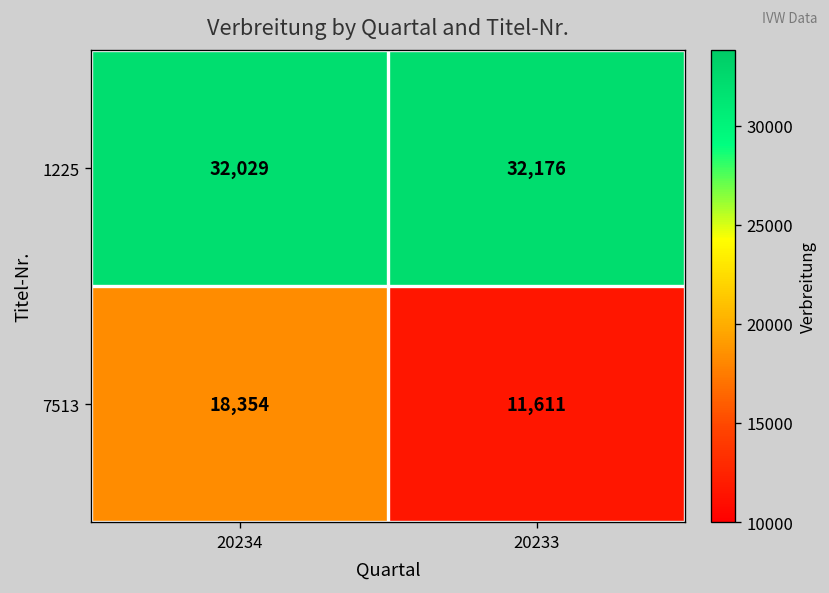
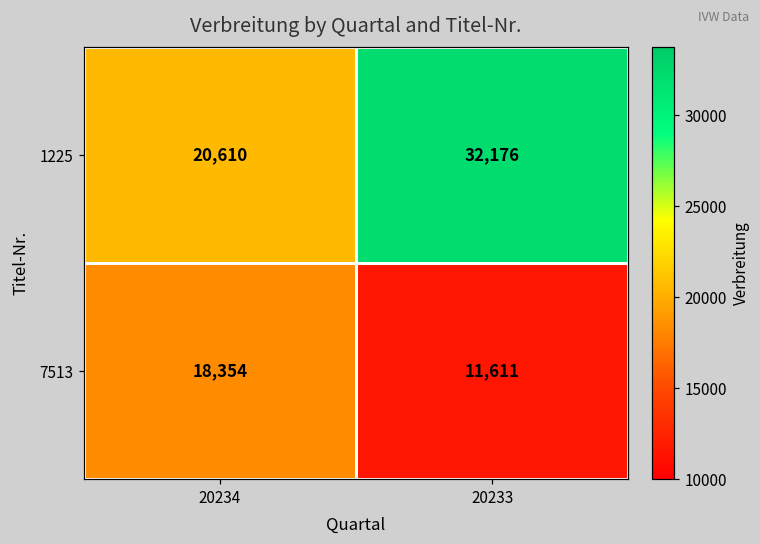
1225, 20234: 32,029 -> 20,610
